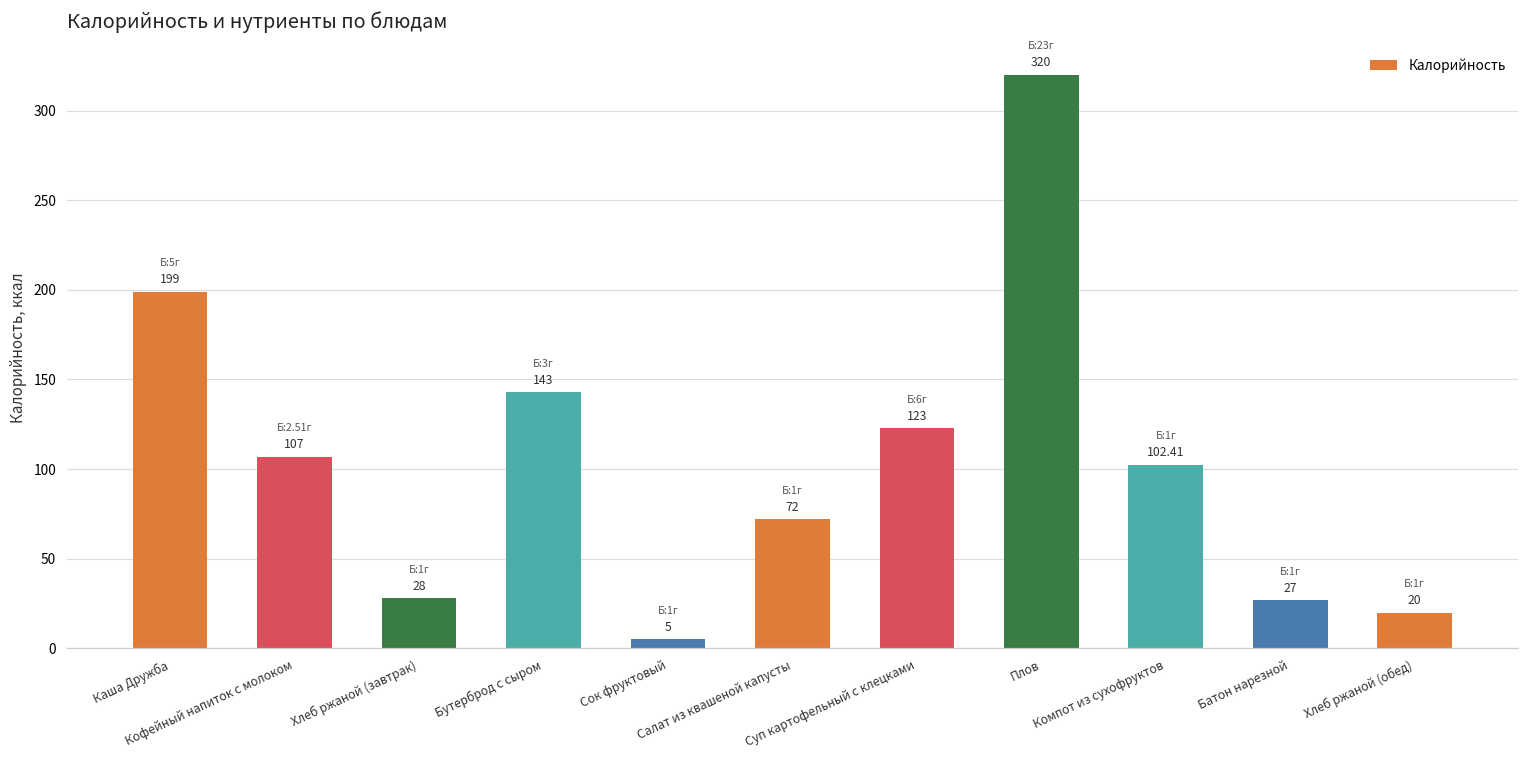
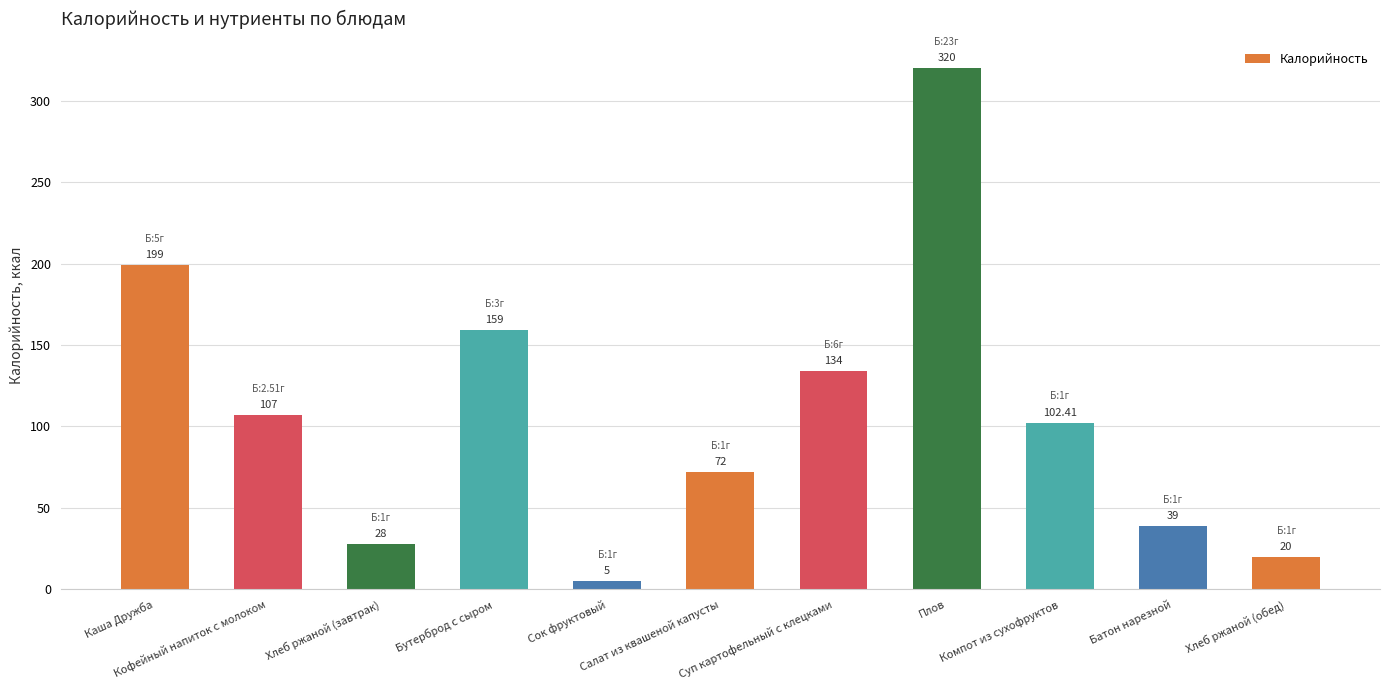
Бутерброд с сыром: 143 -> 159
Суп картофельный с клецками: 123 -> 134
Батон нарезной: 27 -> 39
